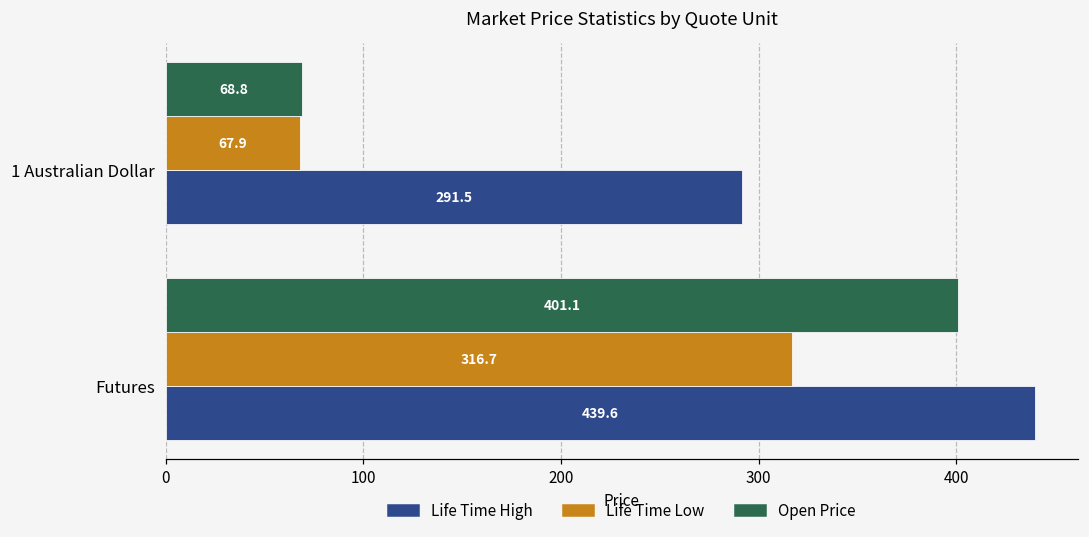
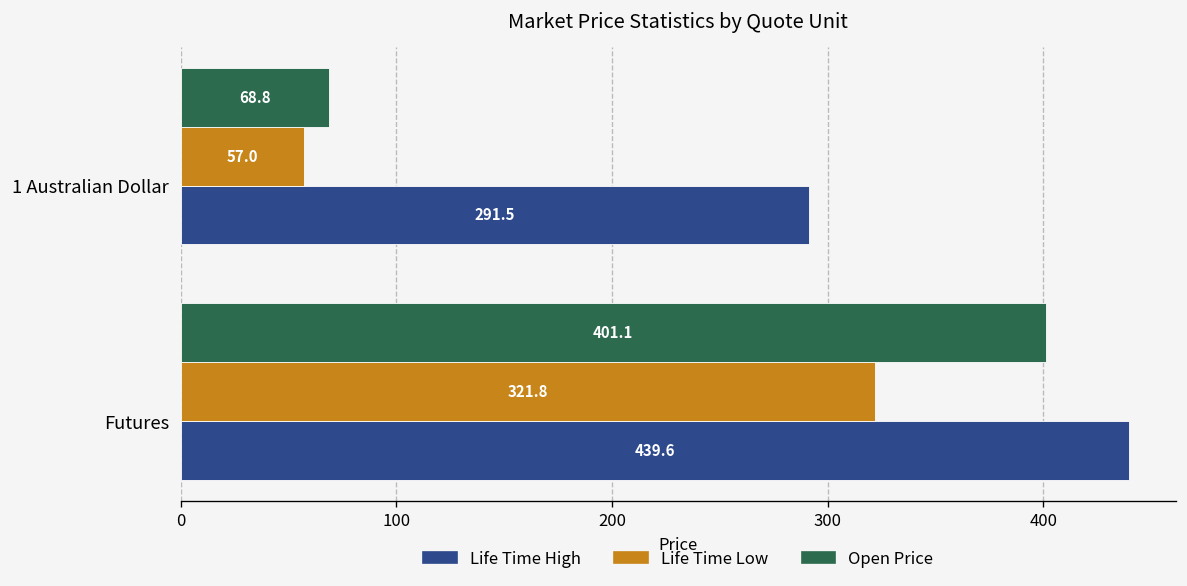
Life Time Low, 1 Australian Dollar: 67.9 -> 57.0
Life Time Low, Futures: 316.7 -> 321.8
